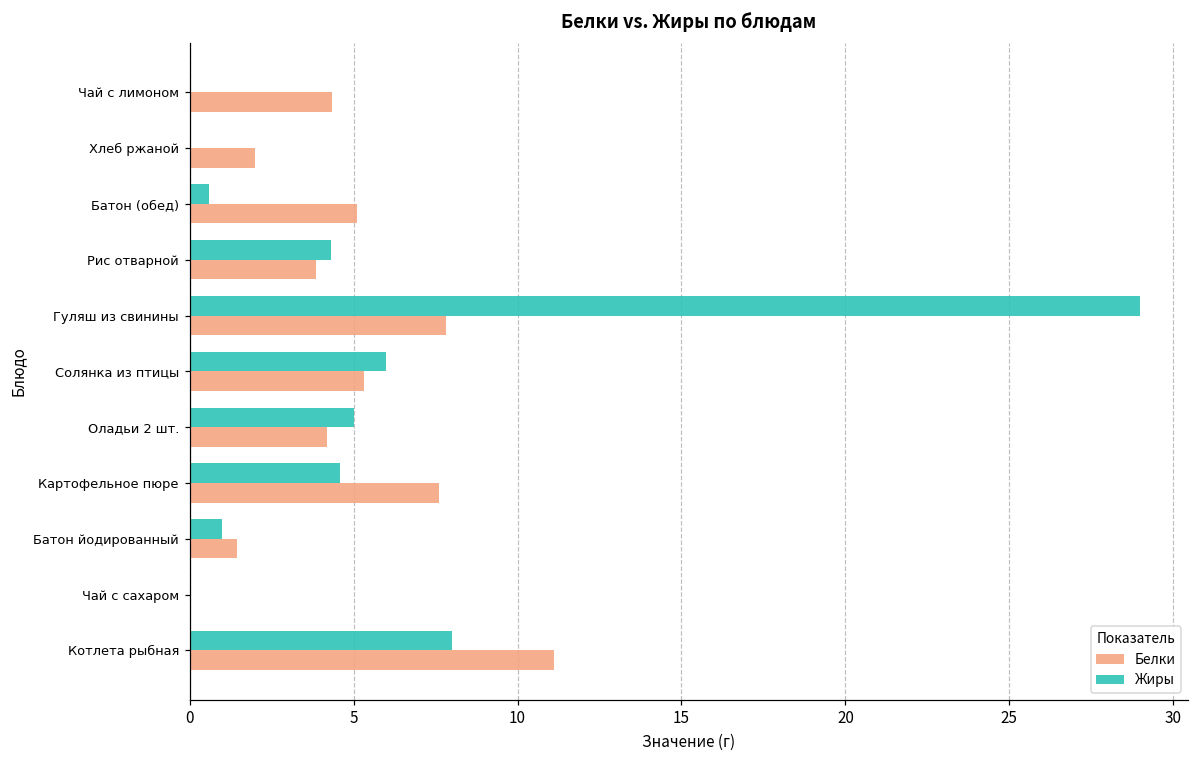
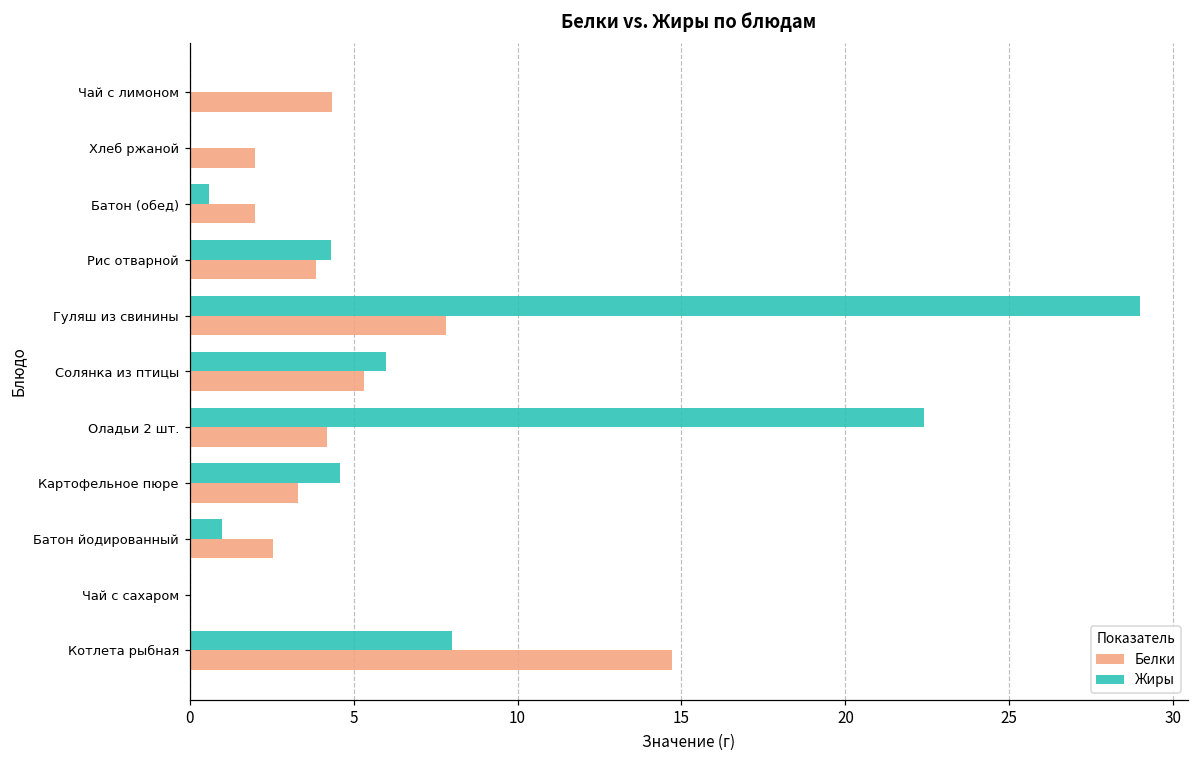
Белки, Батон (обед): 5.1 -> 2.0
Жиры, Оладьи 2 шт.: 5.0 -> 22.4
Белки, Картофельное пюре: 7.6 -> 3.3
Белки, Батон йодированный: 1.4 -> 2.6
Белки, Котлета рыбная: 11.1 -> 14.7
